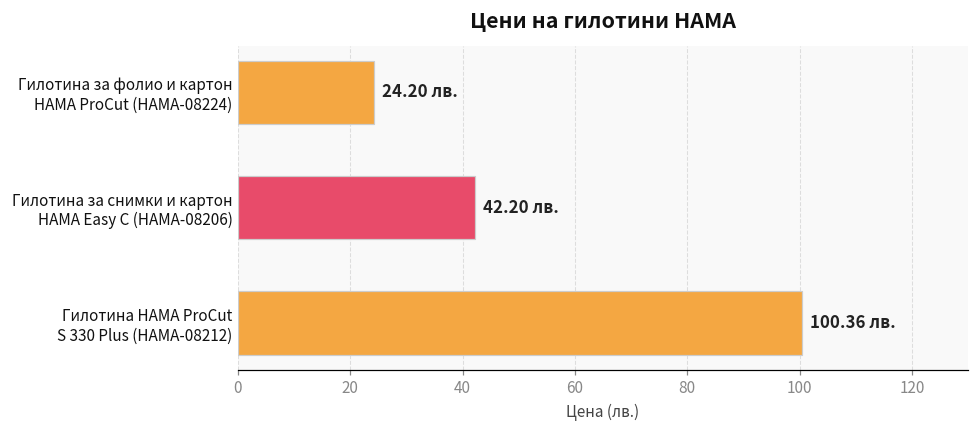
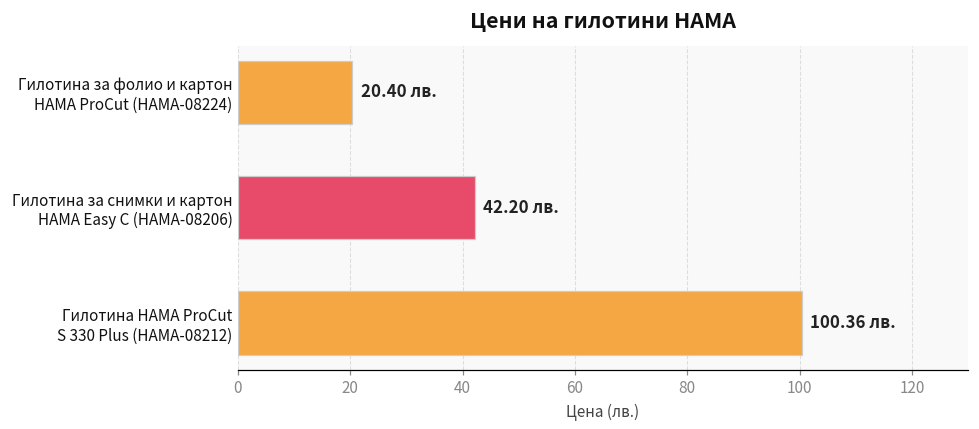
Гилотина за фолио и картон HAMA ProCut (HAMA-08224): 24.20 -> 20.40
